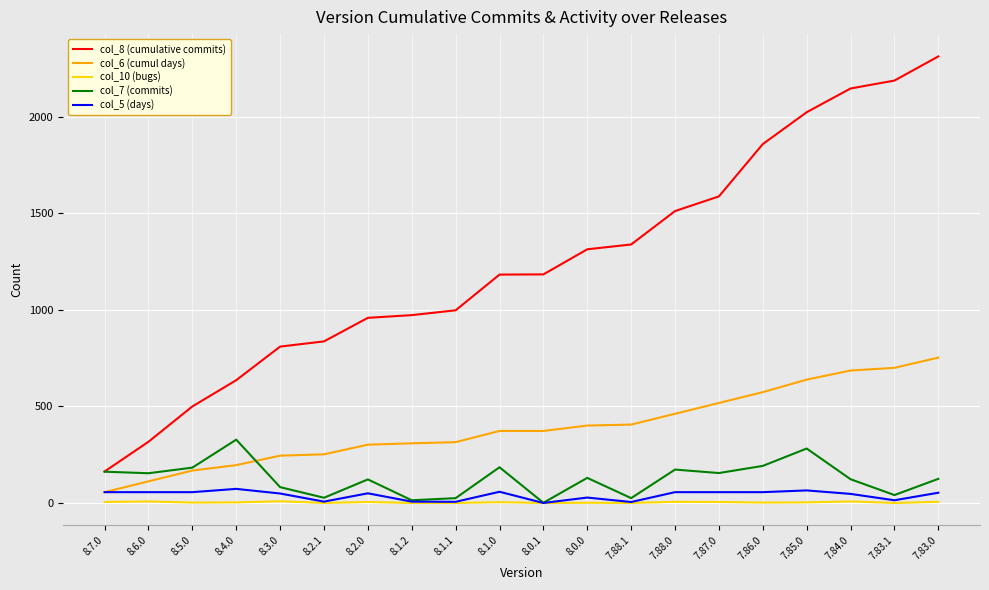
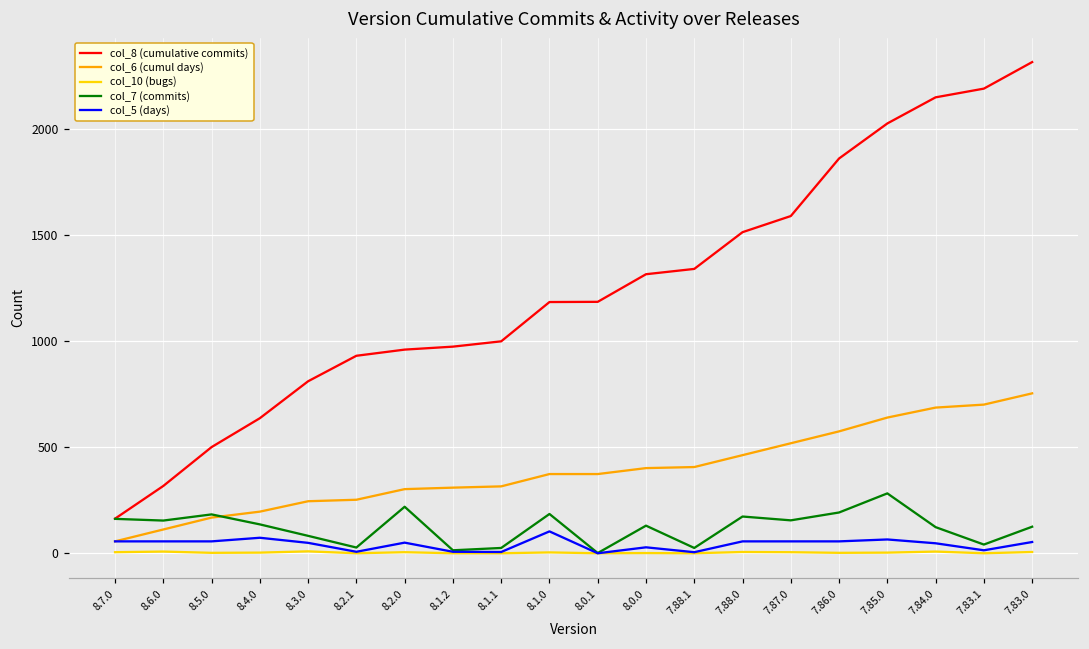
col_7 (commits), 8.4.0: 330 -> 140
col_8 (cumulative commits), 8.2.1: 840 -> 930
col_7 (commits), 8.2.0: 120 -> 220
col_5 (days), 8.1.0: 60 -> 100
